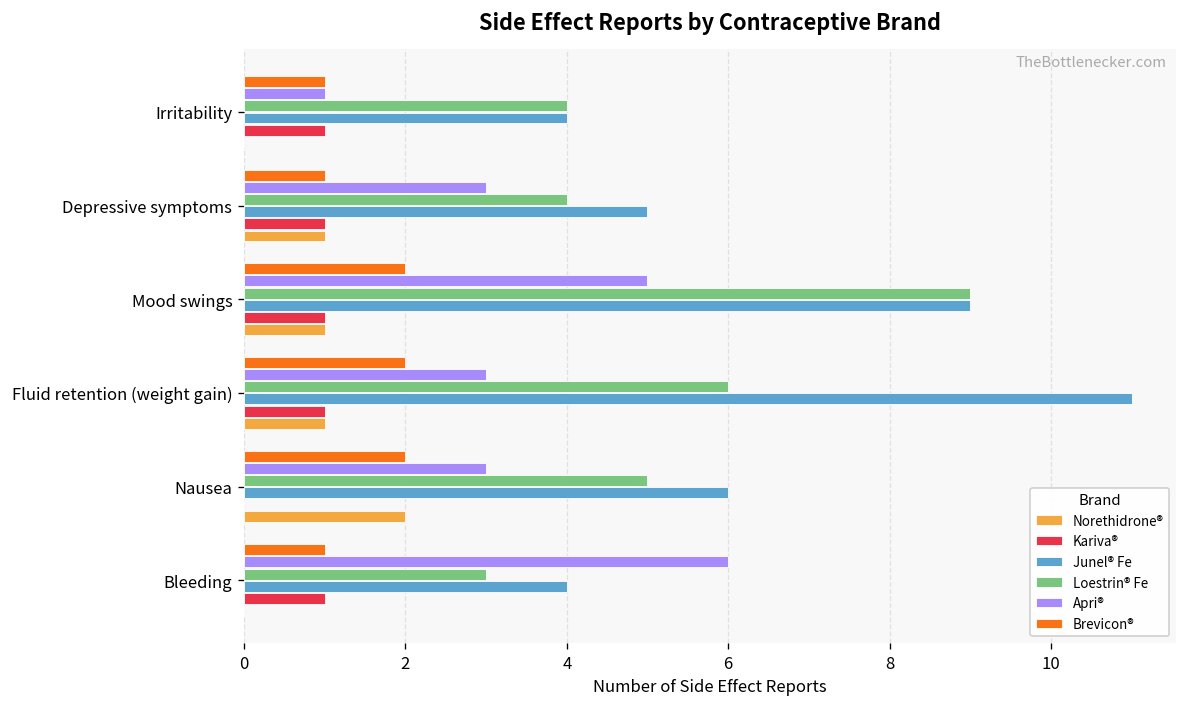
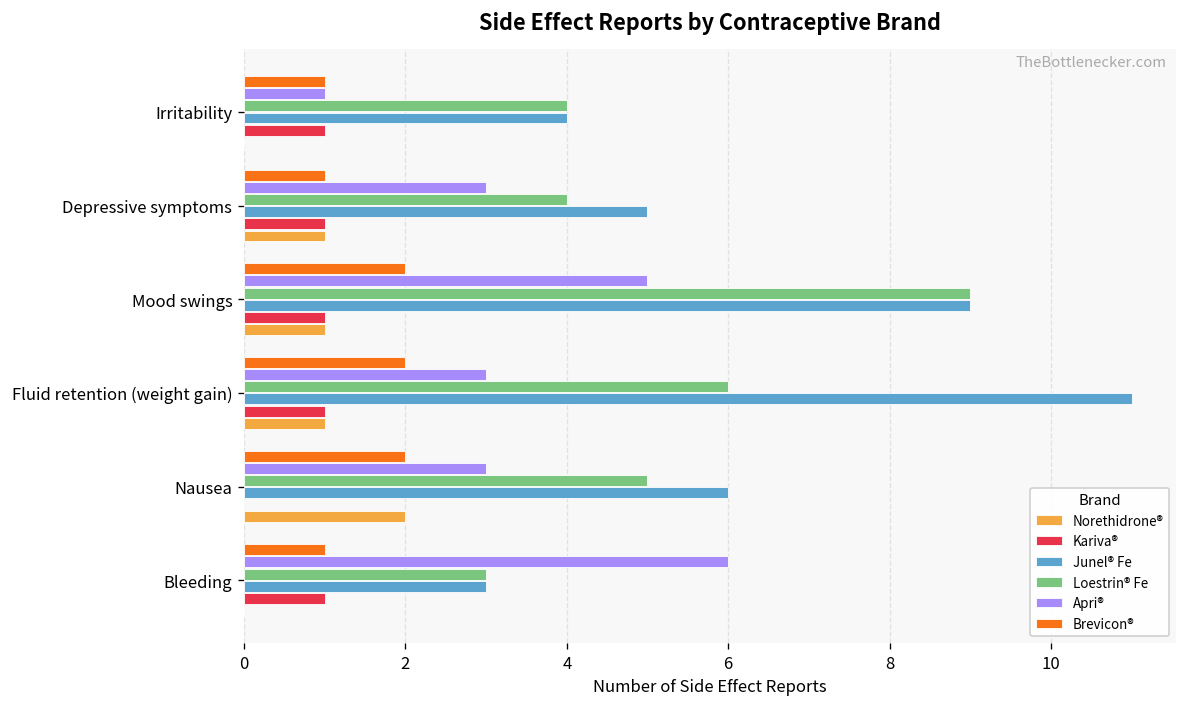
Junel® Fe, Bleeding: 4 -> 3
